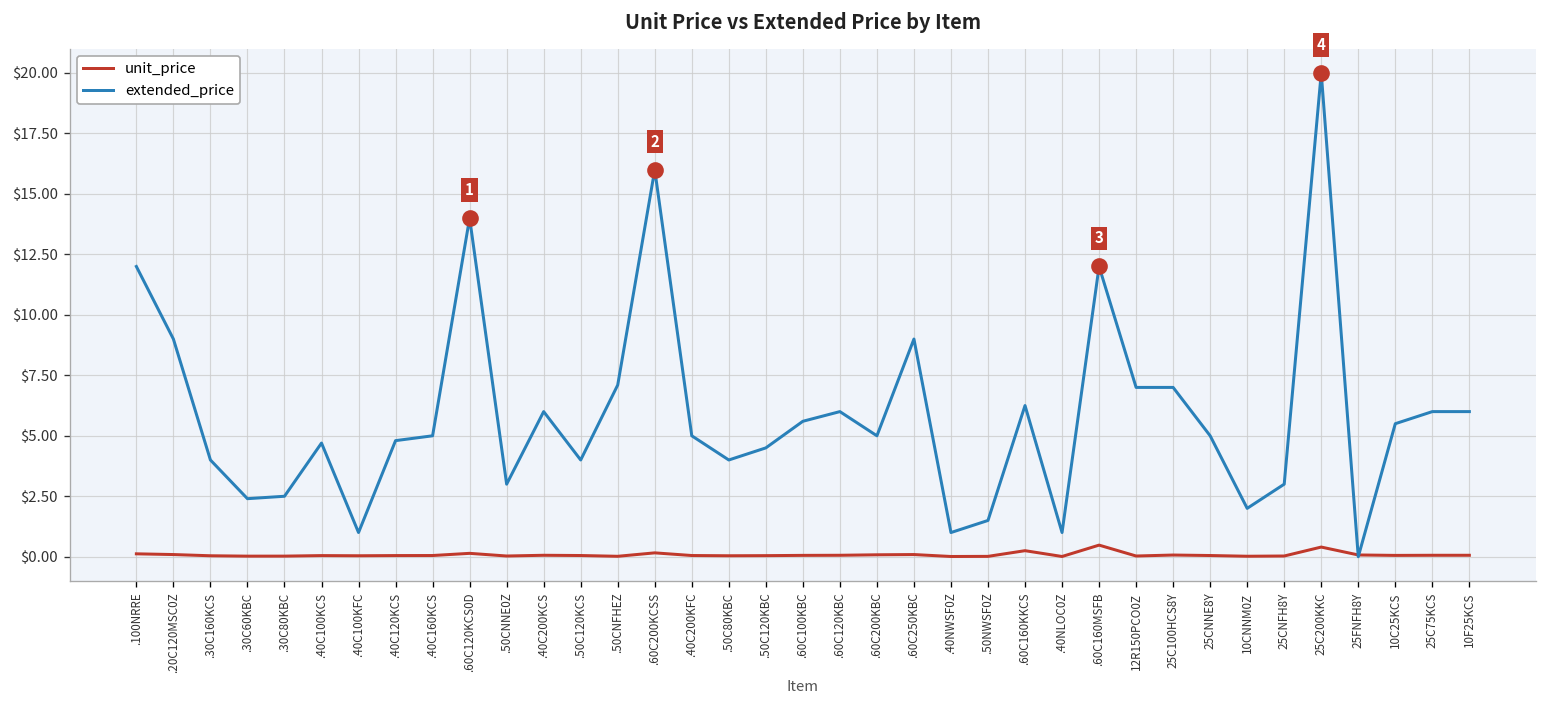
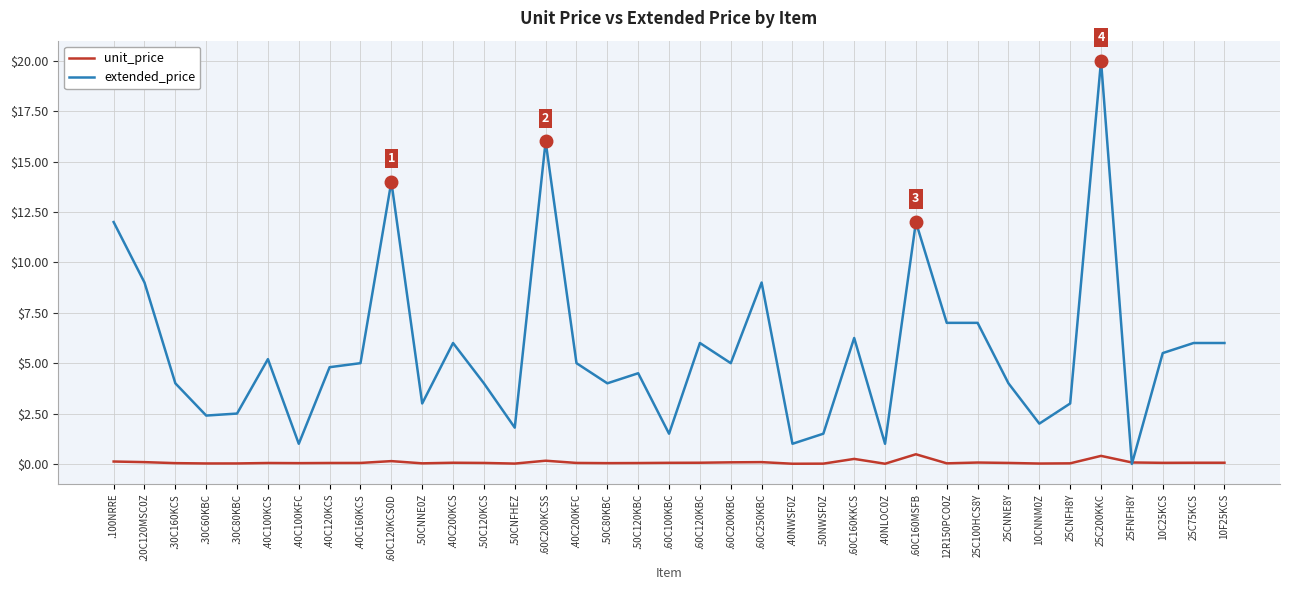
extended_price, .40C100KCS: $4.7 -> $5.2
extended_price, .50CNFHEZ: $7.1 -> $1.8
extended_price, .60C100KBC: $5.6 -> $1.5
extended_price, 25CNNE8Y: $5 -> $4
